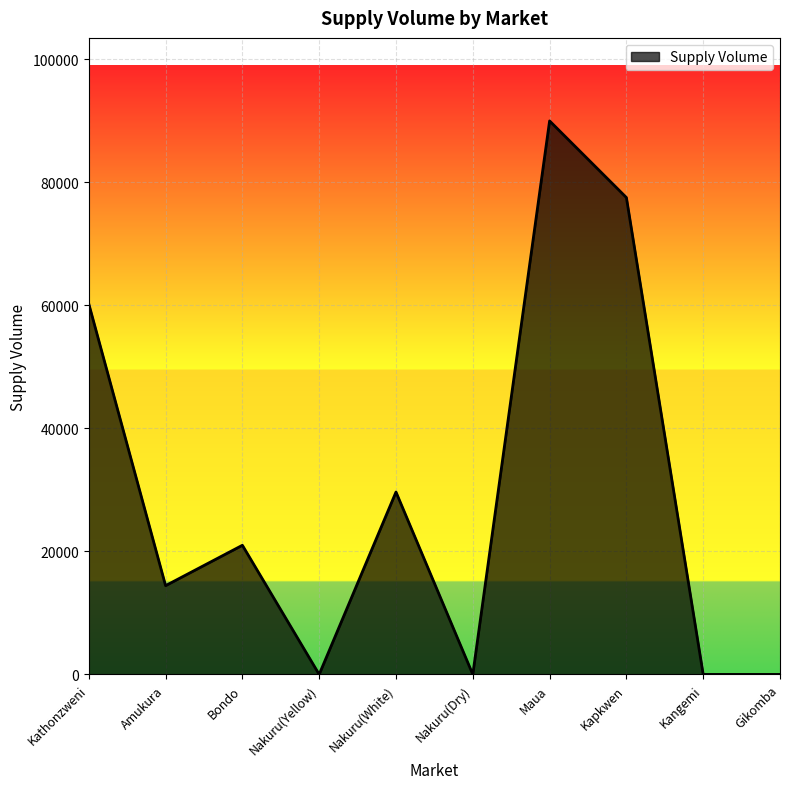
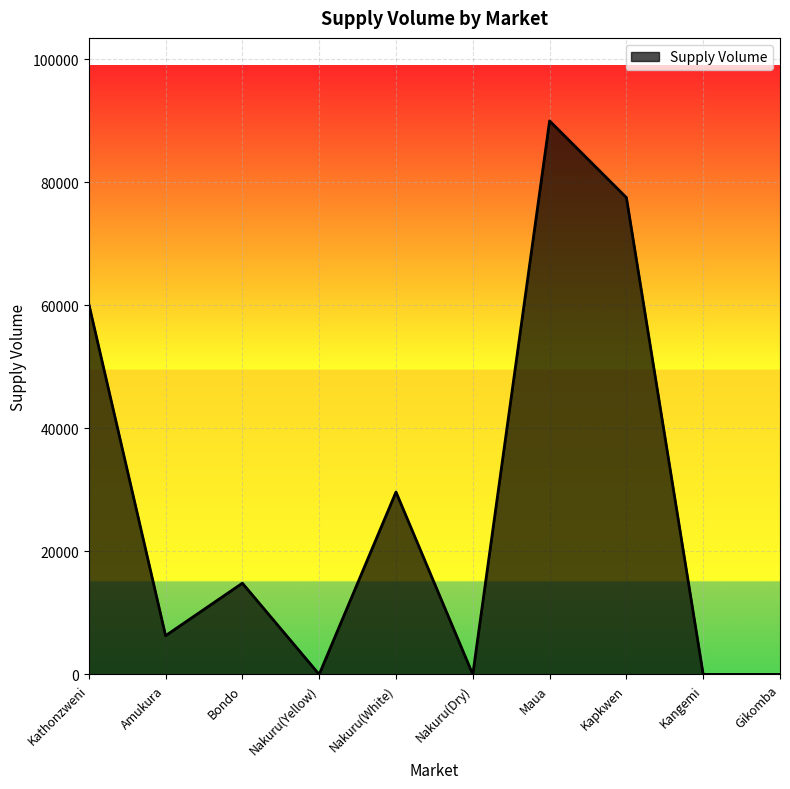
Amukura: 14000 -> 6000
Bondo: 21000 -> 15000
